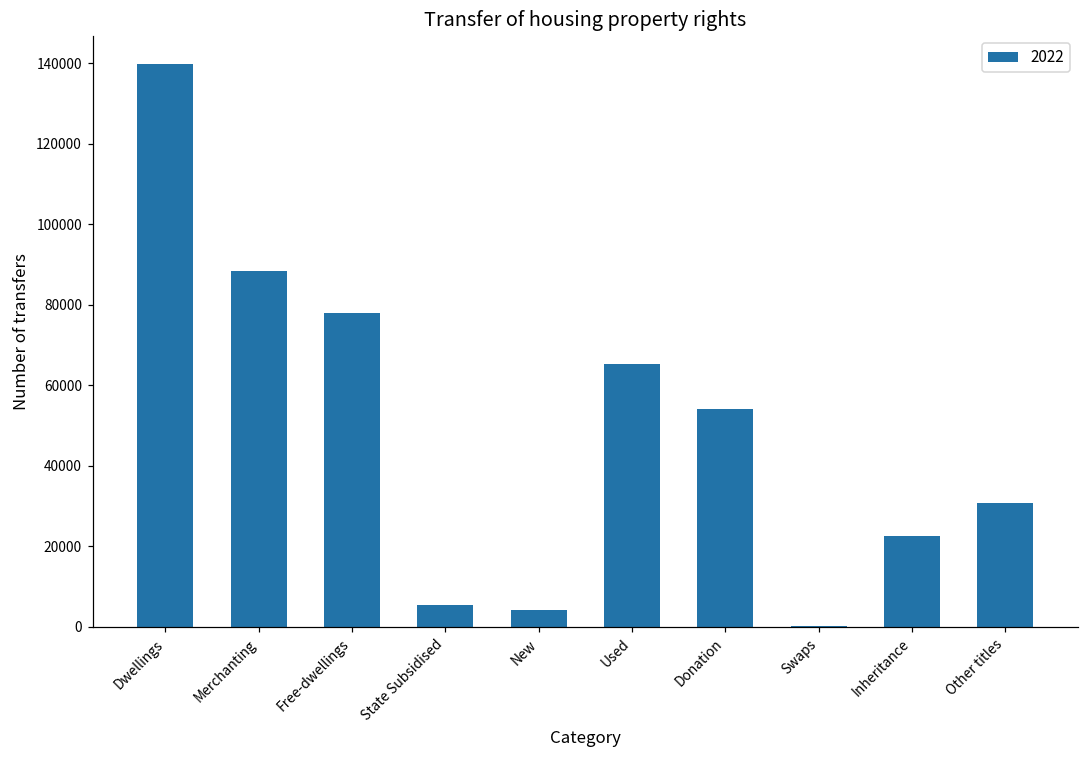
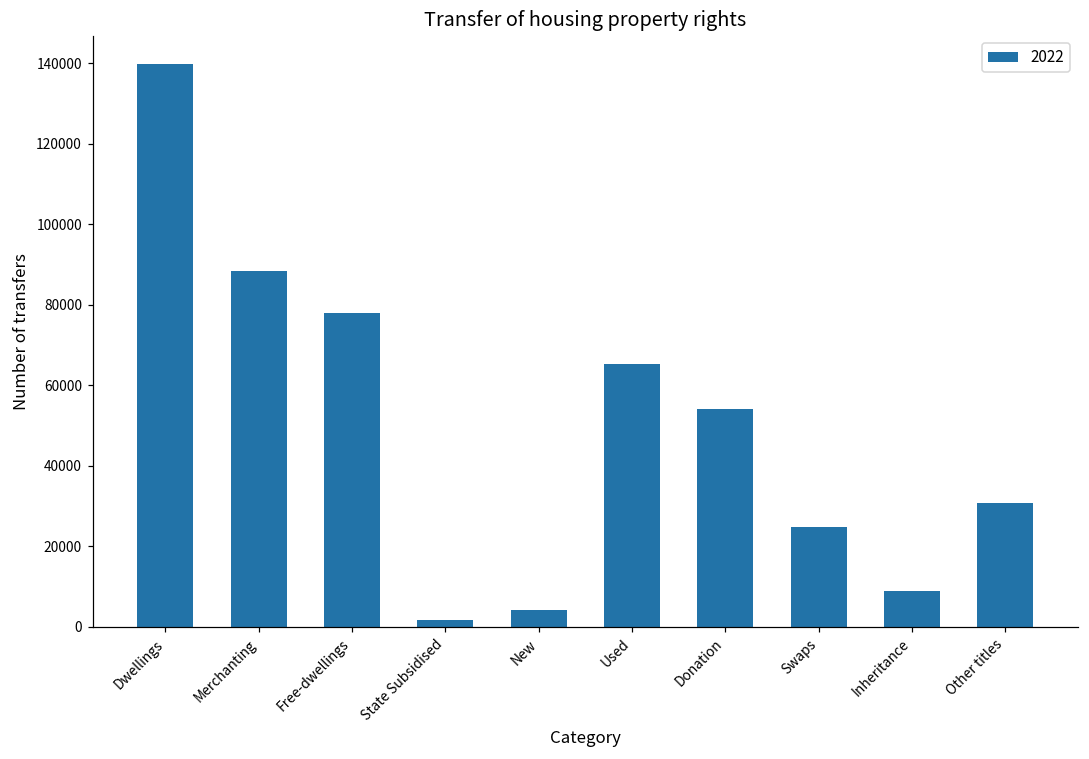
State Subsidised: 5000 -> 2000
Swaps: 0 -> 25000
Inheritance: 23000 -> 9000
